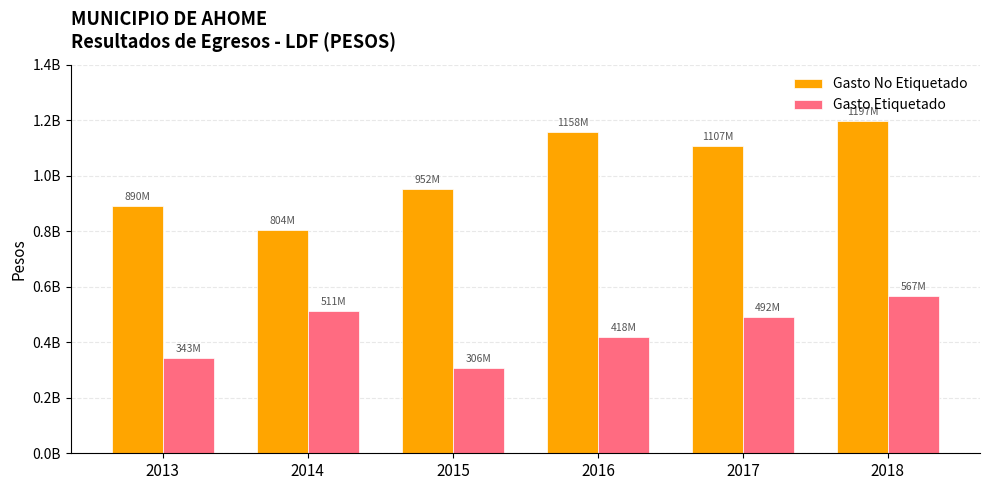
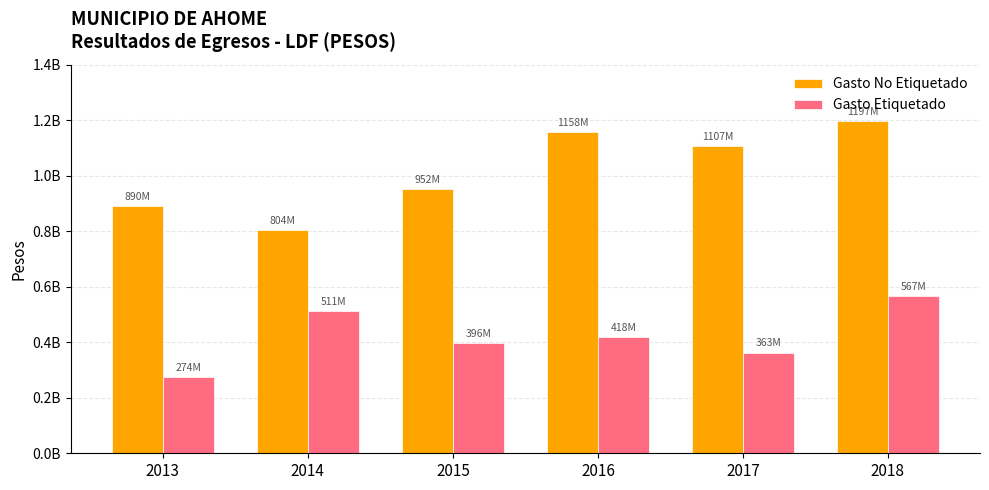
Gasto Etiquetado, 2013: 343M -> 274M
Gasto Etiquetado, 2015: 306M -> 396M
Gasto Etiquetado, 2017: 492M -> 363M
